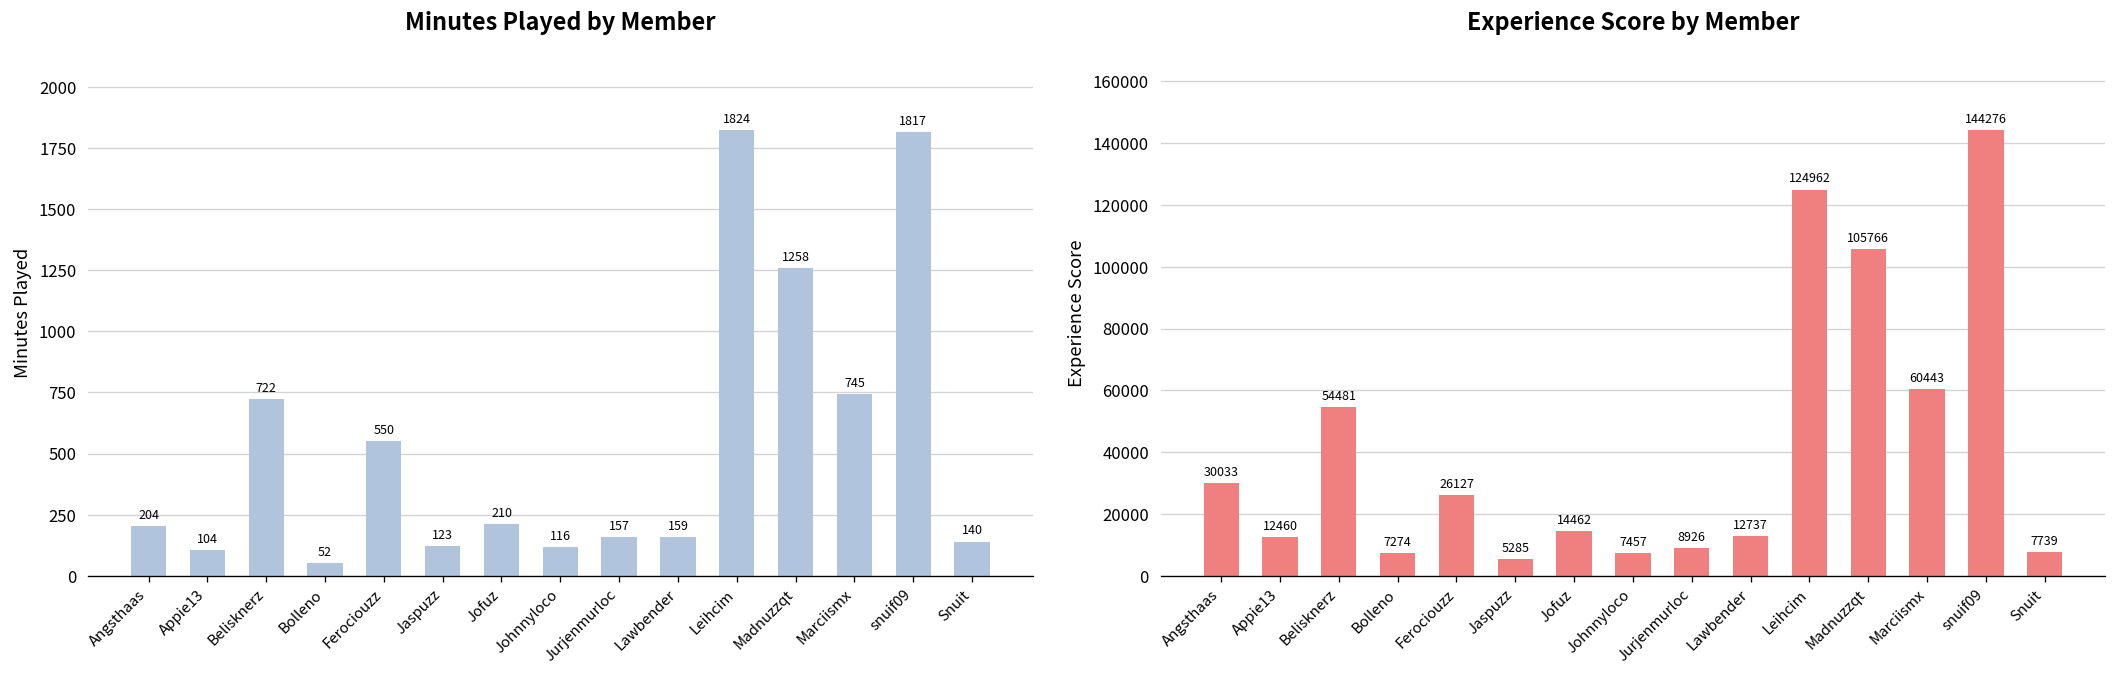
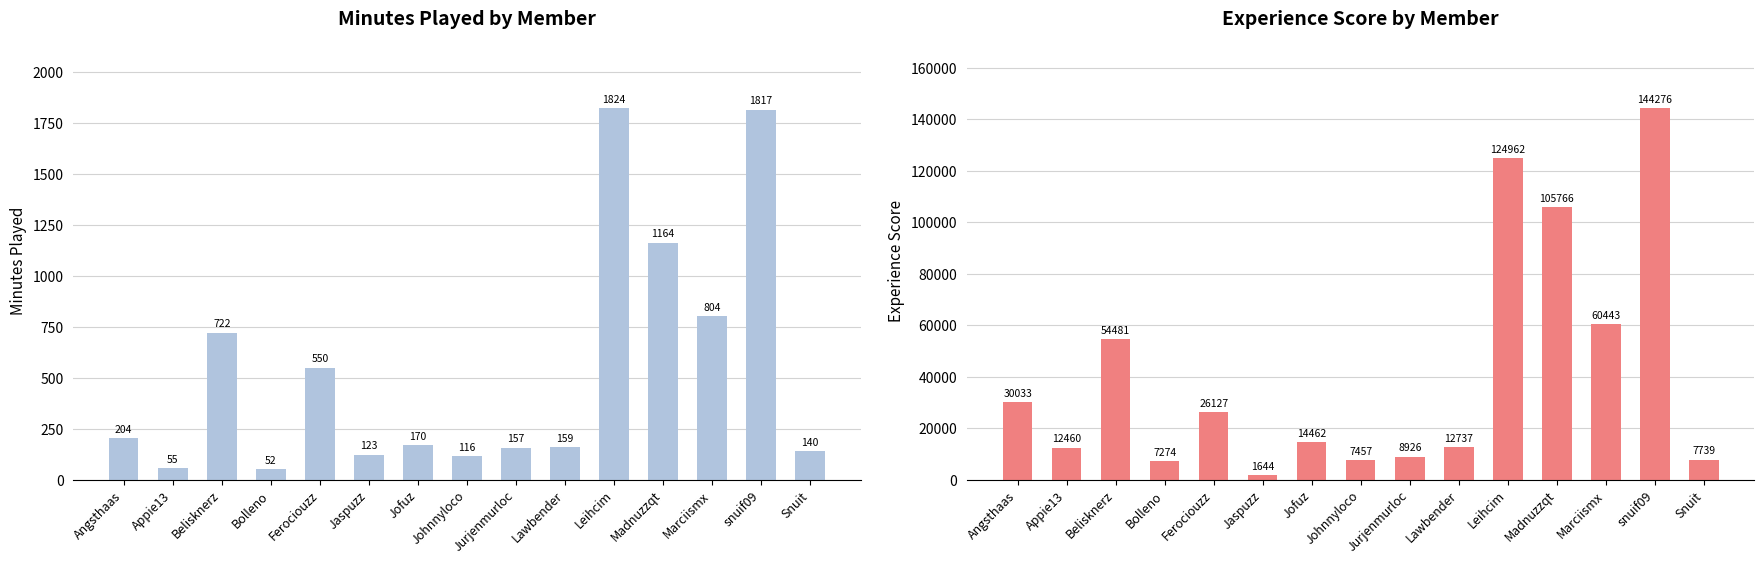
Minutes Played by Member, Appie13: 104 -> 55
Minutes Played by Member, Jofuz: 210 -> 170
Minutes Played by Member, Madnuzzqt: 1258 -> 1164
Minutes Played by Member, Marciismx: 745 -> 804
Experience Score by Member, Jaspuzz: 5285 -> 1644
